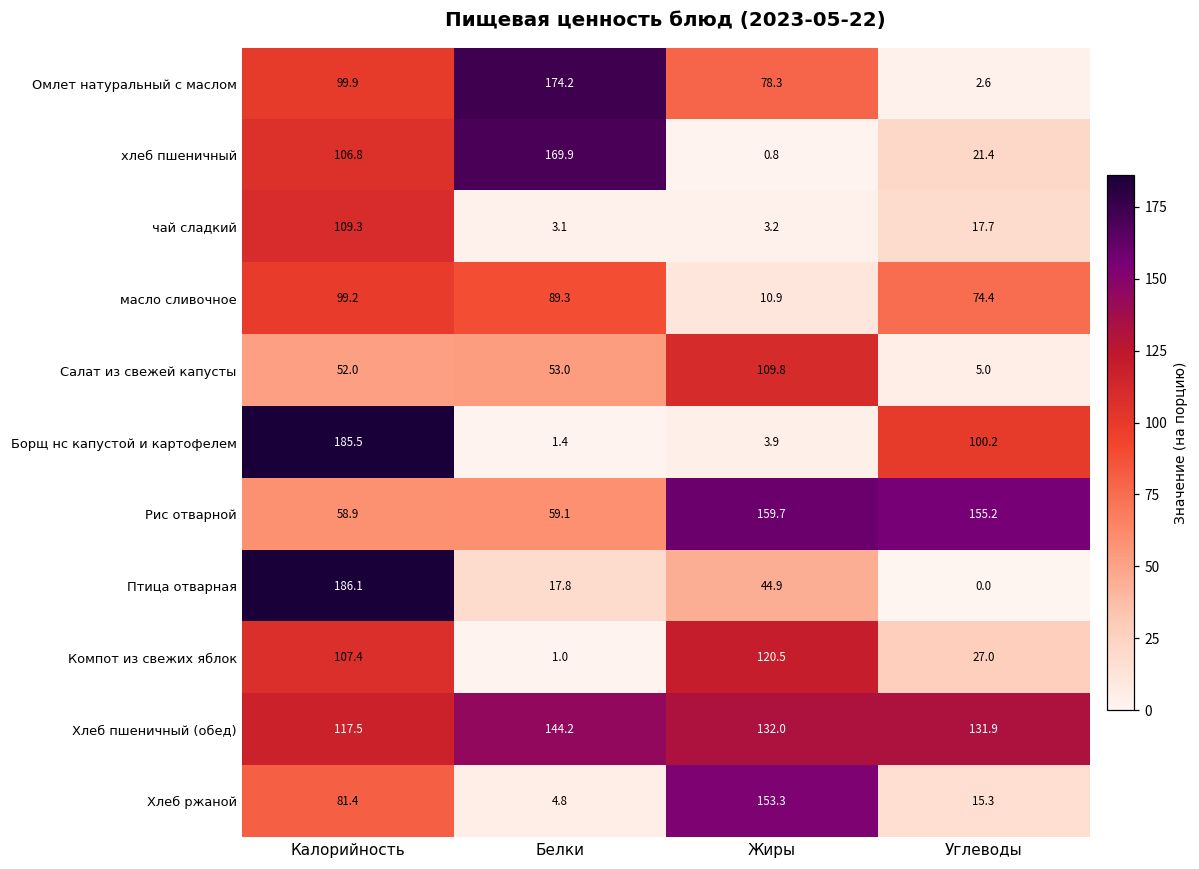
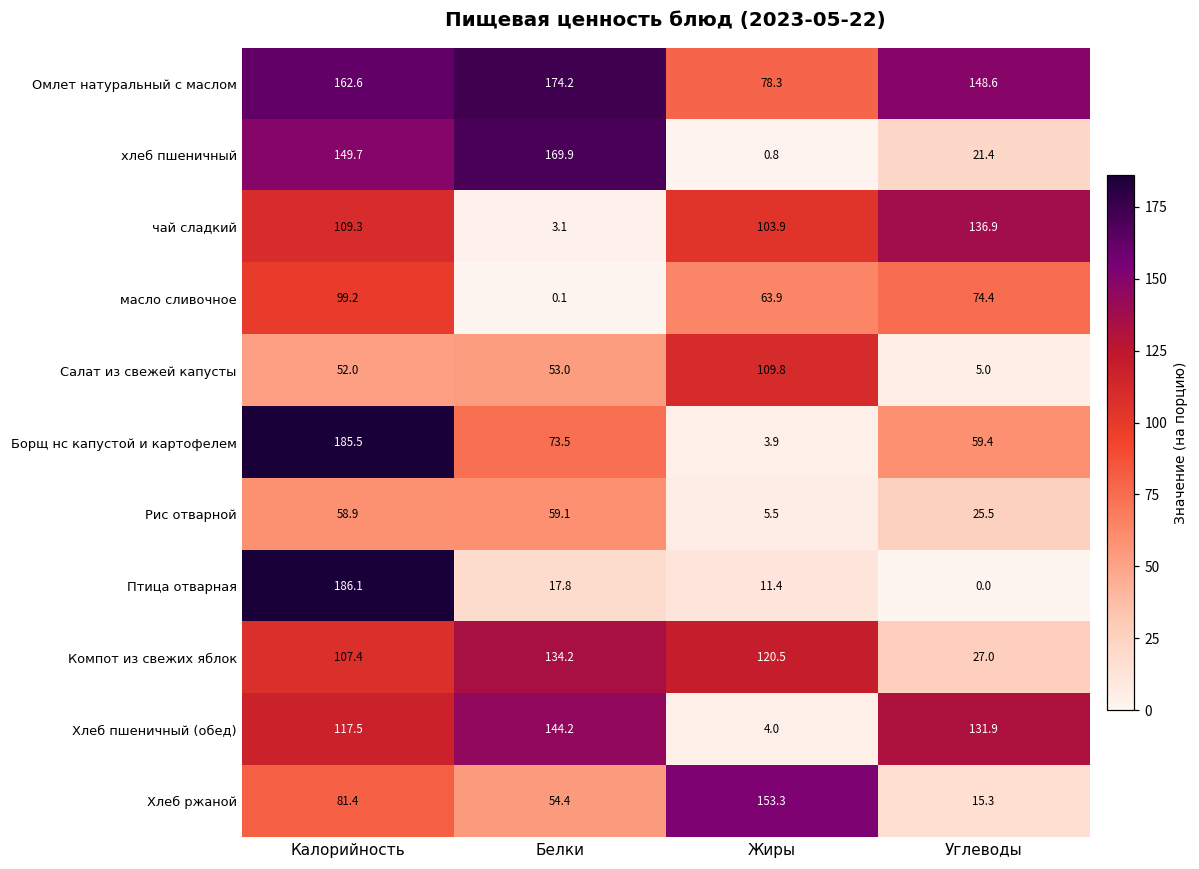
Омлет натуральный с маслом, Калорийность: 99.9 -> 162.6
Омлет натуральный с маслом, Углеводы: 2.6 -> 148.6
хлеб пшеничный, Калорийность: 106.8 -> 149.7
чай сладкий, Жиры: 3.2 -> 103.9
чай сладкий, Углеводы: 17.7 -> 136.9
масло сливочное, Белки: 89.3 -> 0.1
масло сливочное, Жиры: 10.9 -> 63.9
Борщ нс капустой и картофелем, Белки: 1.4 -> 73.5
Борщ нс капустой и картофелем, Углеводы: 100.2 -> 59.4
Рис отварной, Жиры: 159.7 -> 5.5
Рис отварной, Углеводы: 155.2 -> 25.5
Птица отварная, Жиры: 44.9 -> 11.4
Компот из свежих яблок, Белки: 1.0 -> 134.2
Хлеб пшеничный (обед), Жиры: 132.0 -> 4.0
Хлеб ржаной, Белки: 4.8 -> 54.4
